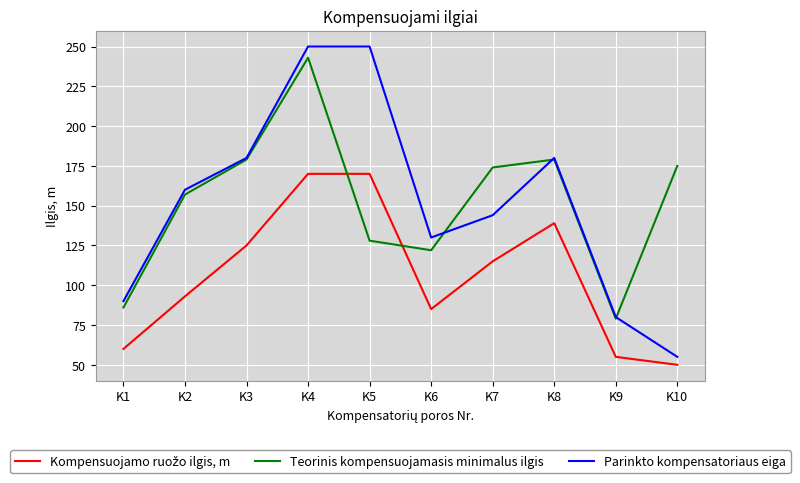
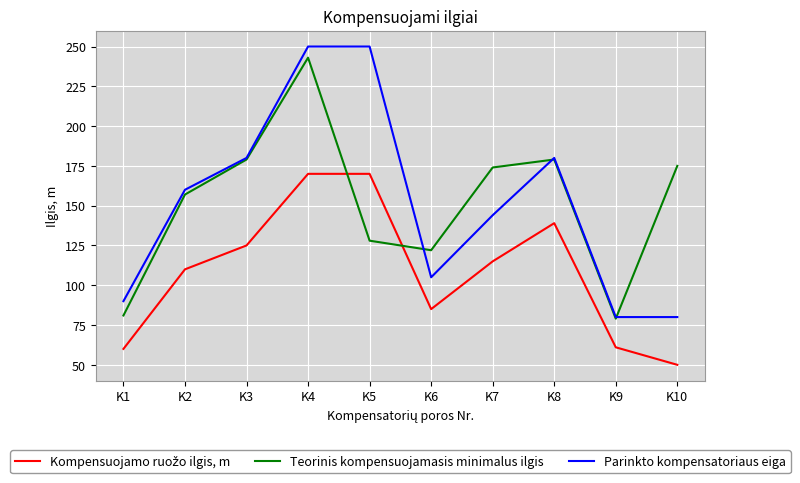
Teorinis kompensuojamasis minimalus ilgis, K1: 86 -> 81
Kompensuojamo ruožo ilgis, m, K2: 93 -> 110
Parinkto kompensatoriaus eiga, K6: 130 -> 105
Kompensuojamo ruožo ilgis, m, K9: 55 -> 61
Parinkto kompensatoriaus eiga, K10: 55 -> 80
